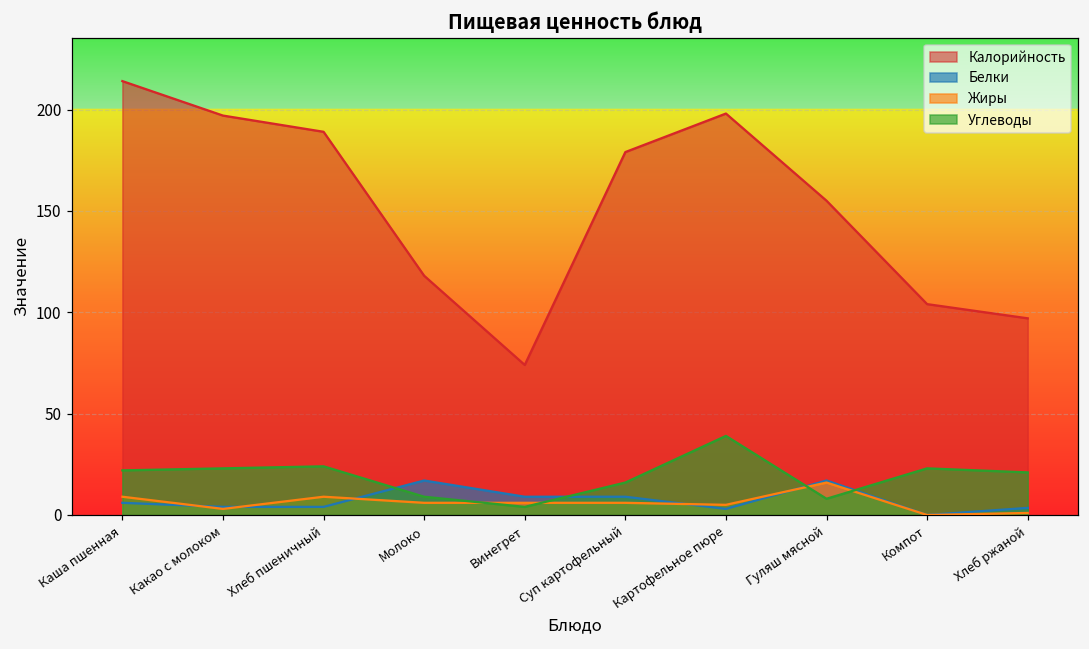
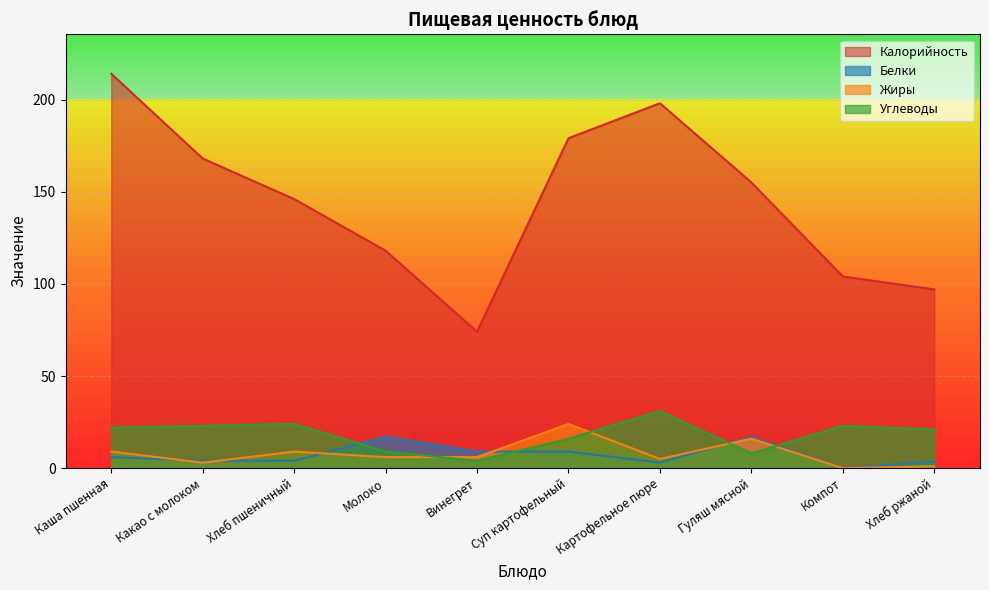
Калорийность, Какао с молоком: 197 -> 168
Калорийность, Хлеб пшеничный: 189 -> 146
Жиры, Суп картофельный: 6 -> 24
Углеводы, Картофельное пюре: 39 -> 31
